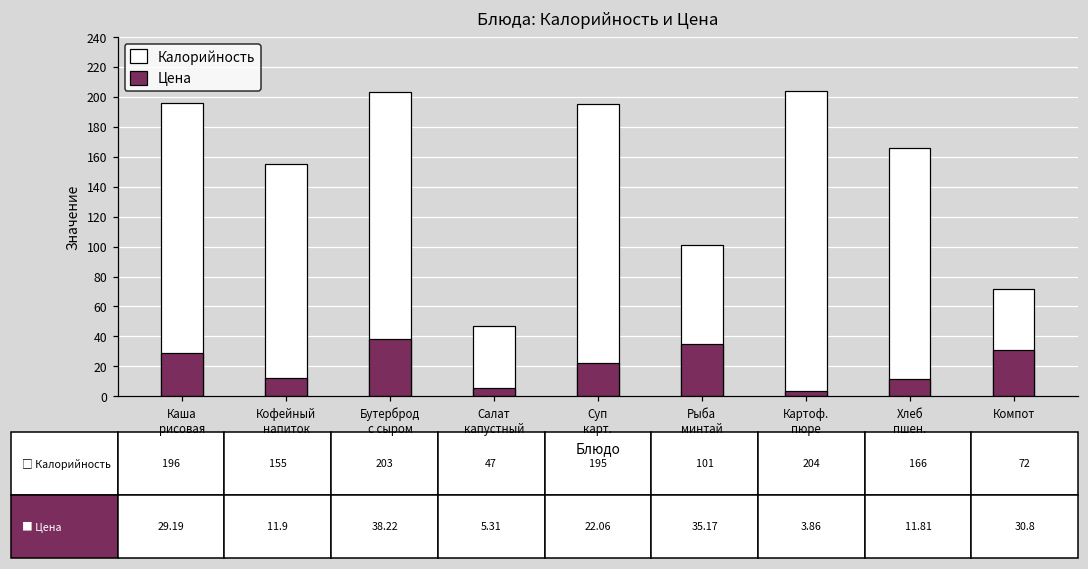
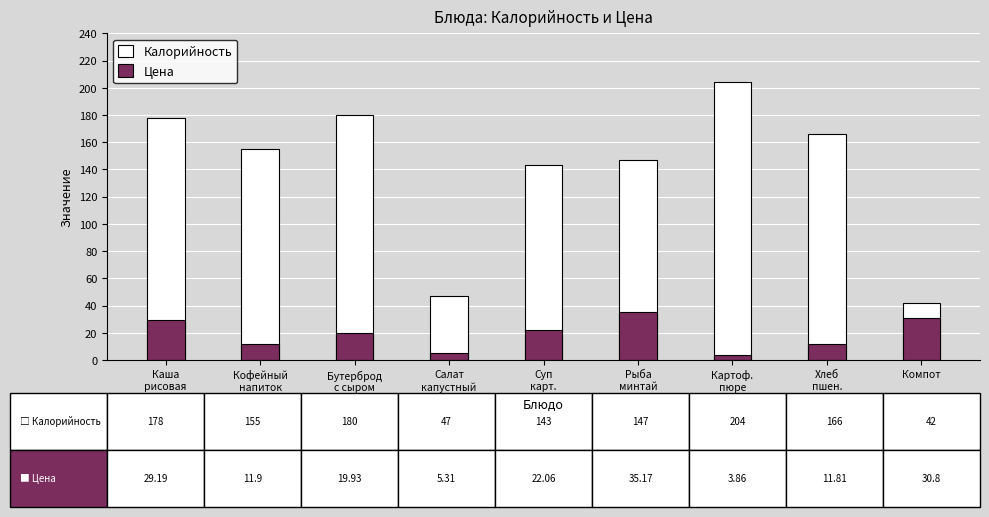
Калорийность, Каша рисовая: 196 -> 178
Калорийность, Бутерброд с сыром: 203 -> 180
Цена, Бутерброд с сыром: 38.22 -> 19.93
Калорийность, Суп карт.: 195 -> 143
Калорийность, Рыба минтай: 101 -> 147
Калорийность, Компот: 72 -> 42
